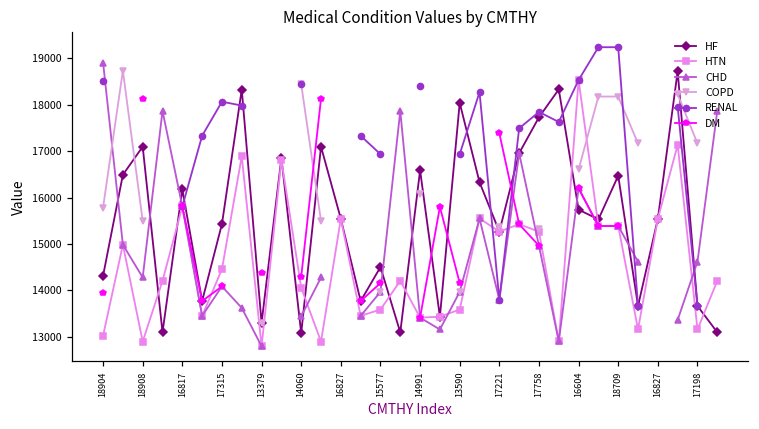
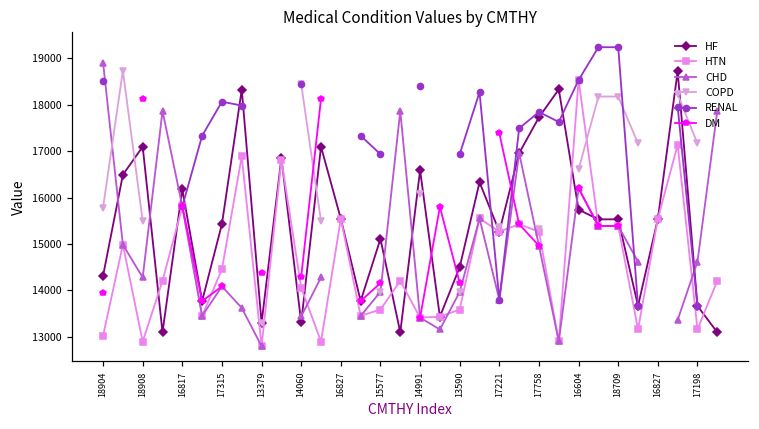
HF, 14060: 13100 -> 13300
HF, 15577: 14500 -> 15100
HF, 13590: 18000 -> 14500
HF, 18709: 16500 -> 15500
